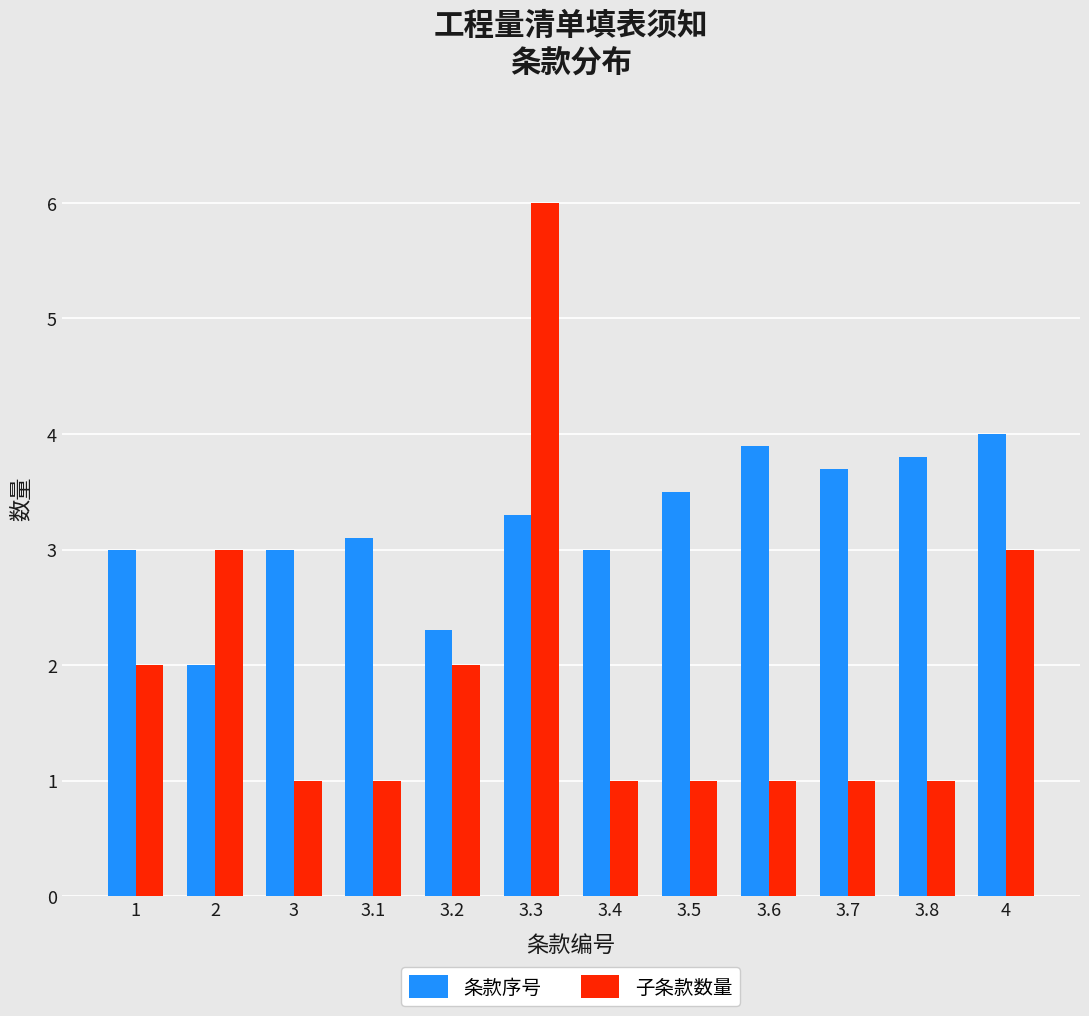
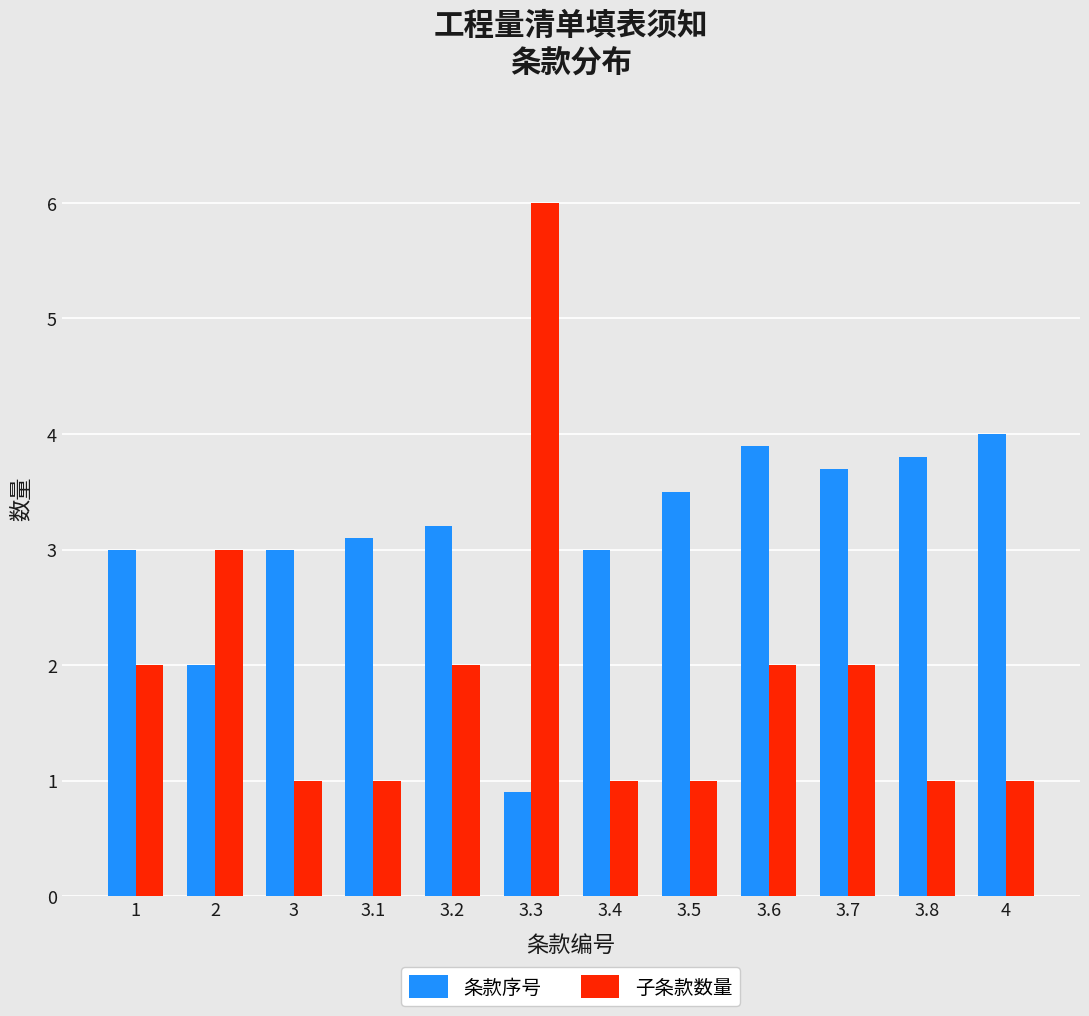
条款序号, 3.2: 2.3 -> 3.2
条款序号, 3.3: 3.3 -> 0.9
子条款数量, 3.6: 1 -> 2
子条款数量, 3.7: 1 -> 2
子条款数量, 4: 3 -> 1
